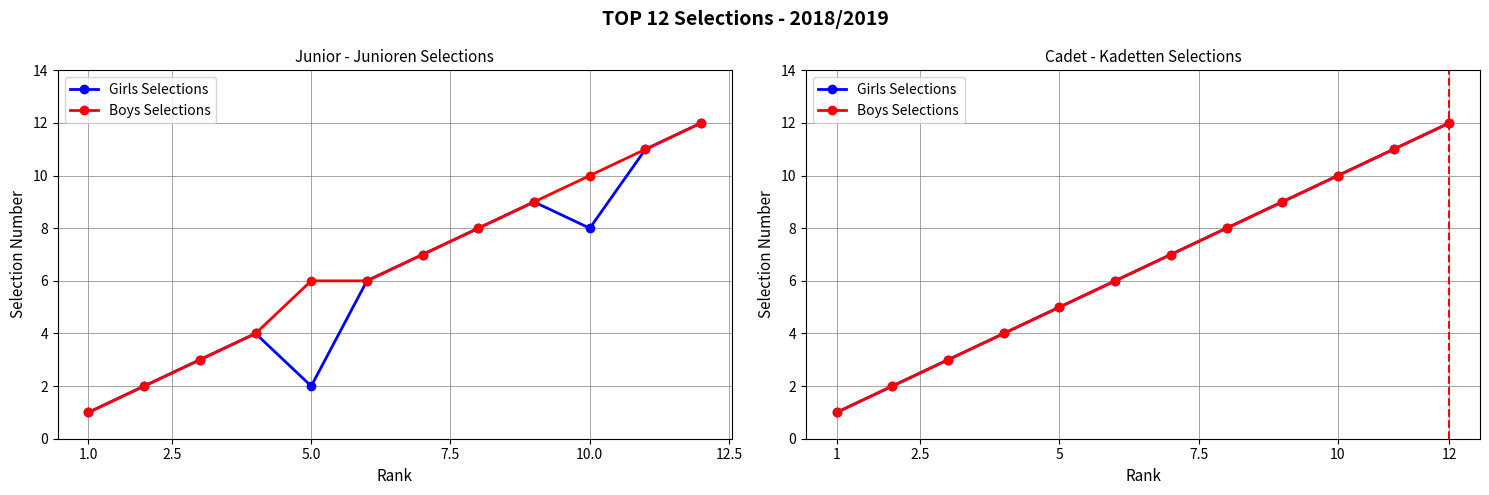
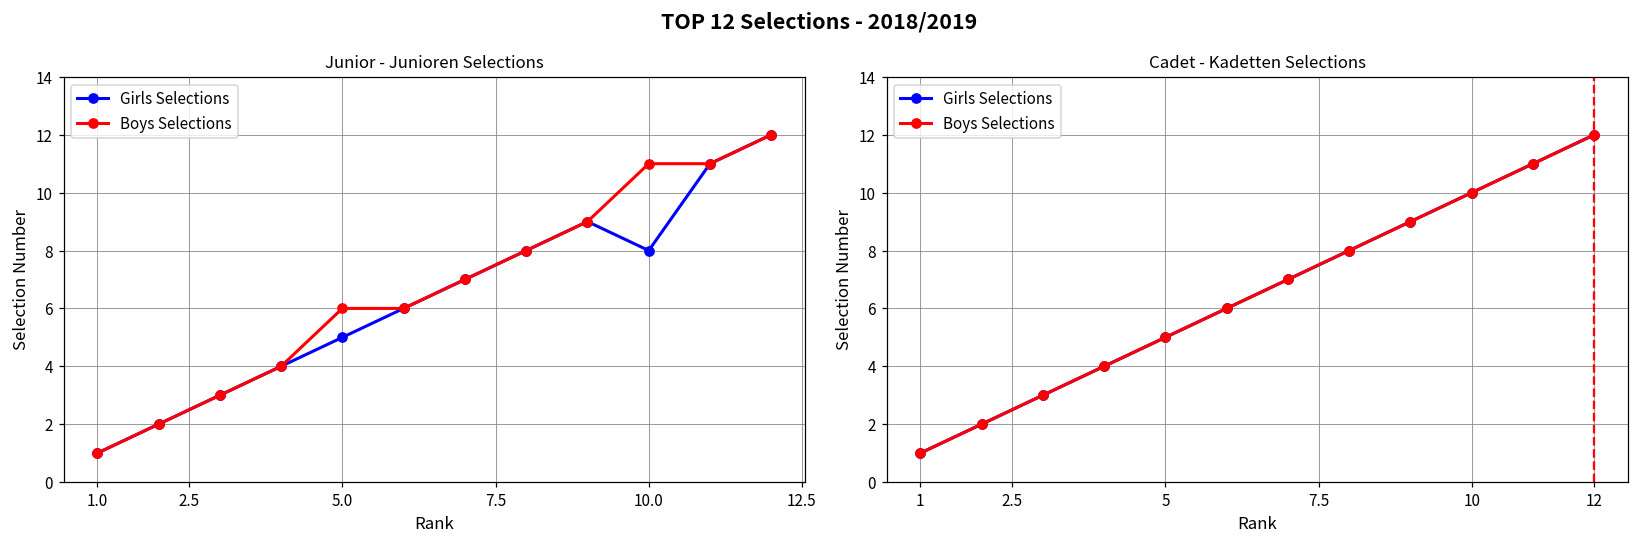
Junior - Junioren Selections, Girls Selections, 5.0: 2 -> 5
Junior - Junioren Selections, Boys Selections, 10.0: 10 -> 11
